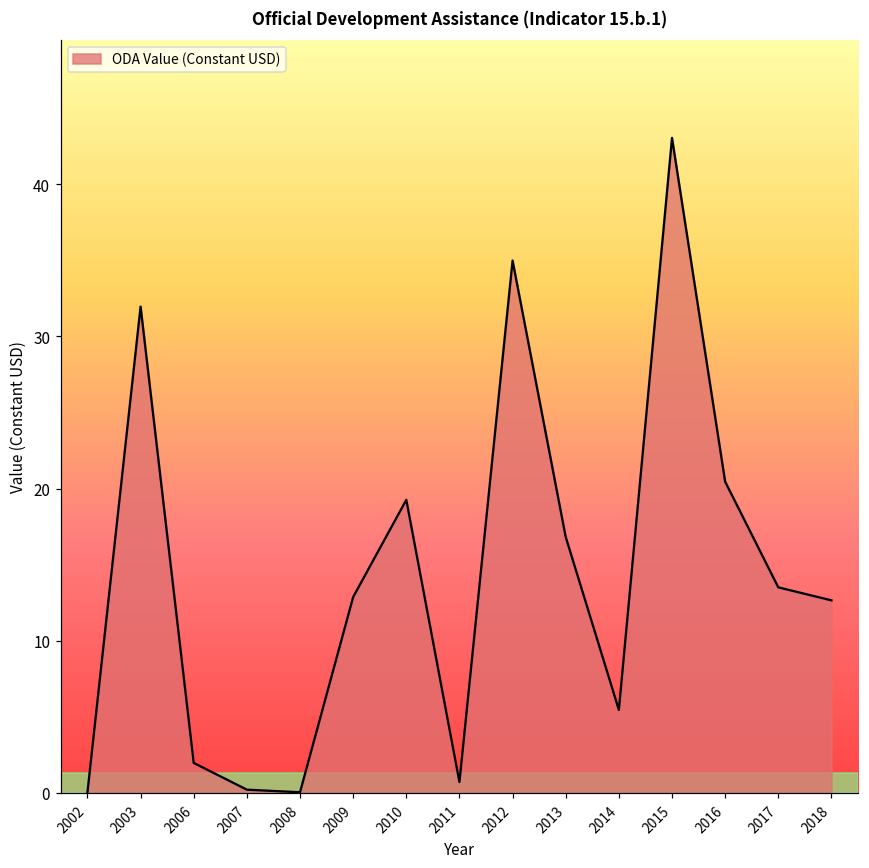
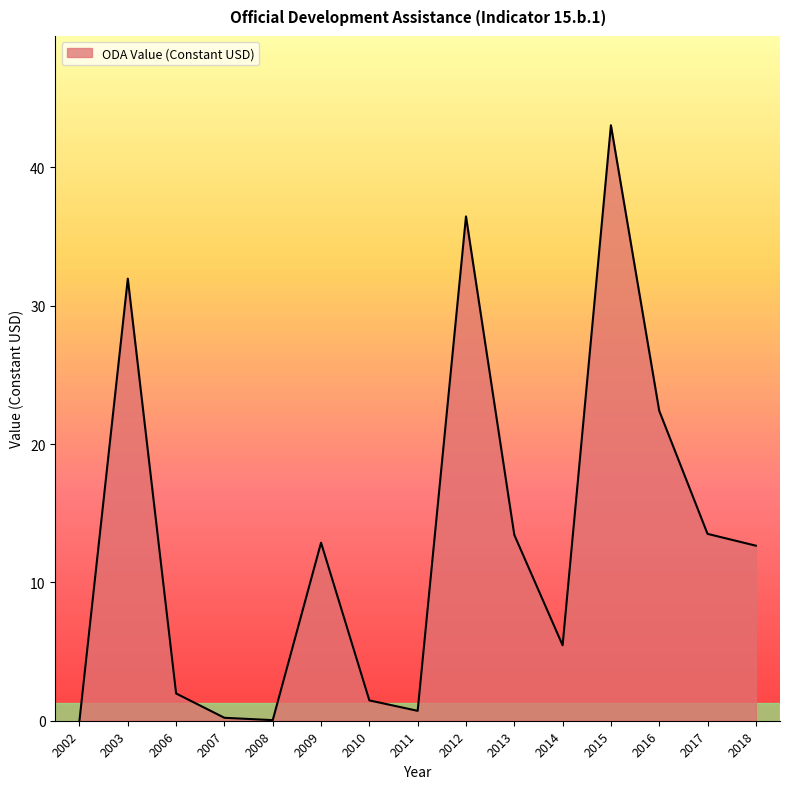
2010: 19.3 -> 1.5
2012: 35.0 -> 36.5
2013: 16.8 -> 13.4
2016: 20.4 -> 22.4
